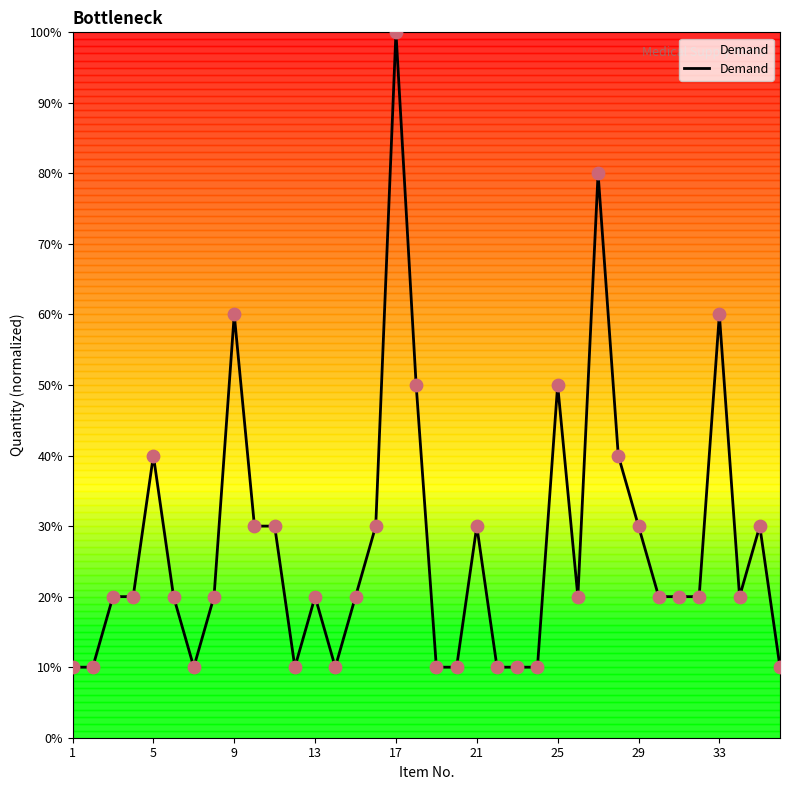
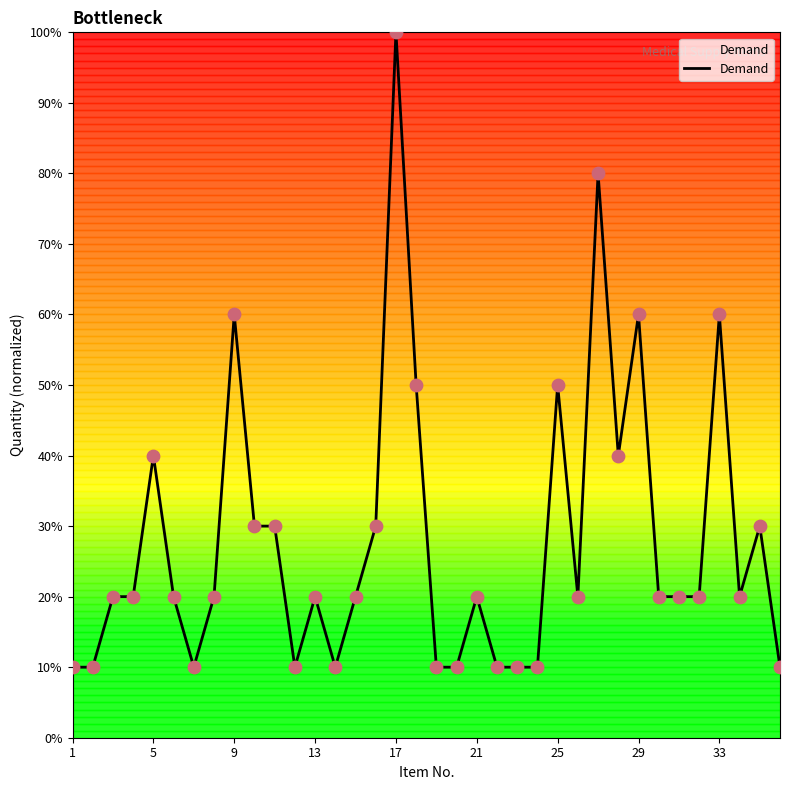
Demand, 21: 30% -> 20%
Demand, 29: 30% -> 60%
